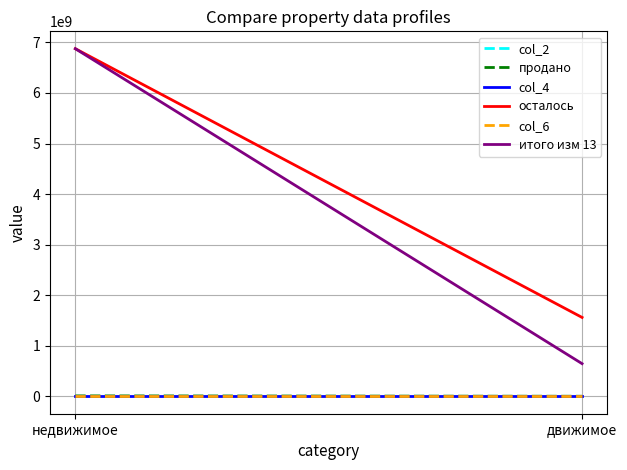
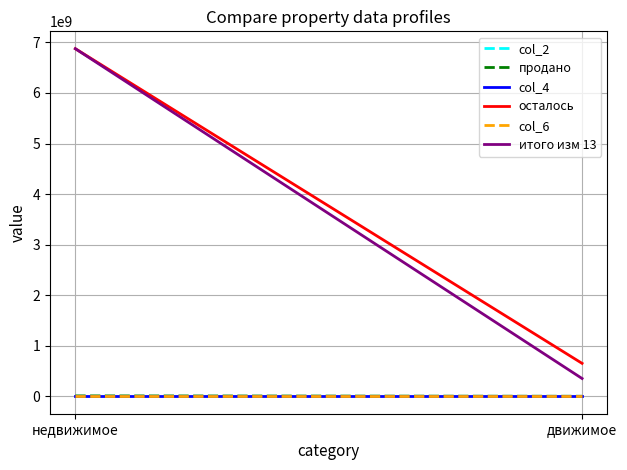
осталось, движимое: 1600000000 -> 700000000
итого изм 13, движимое: 600000000 -> 400000000
